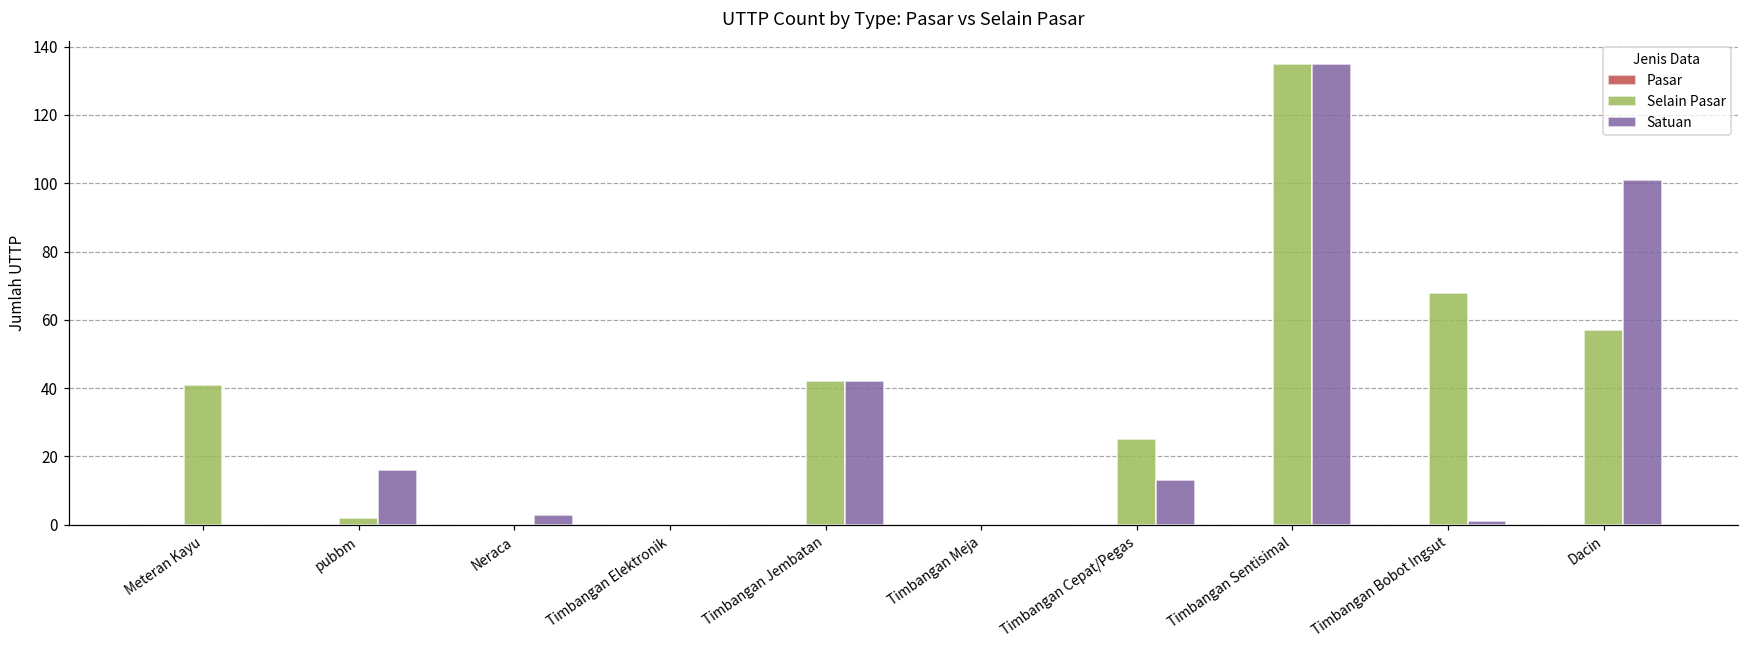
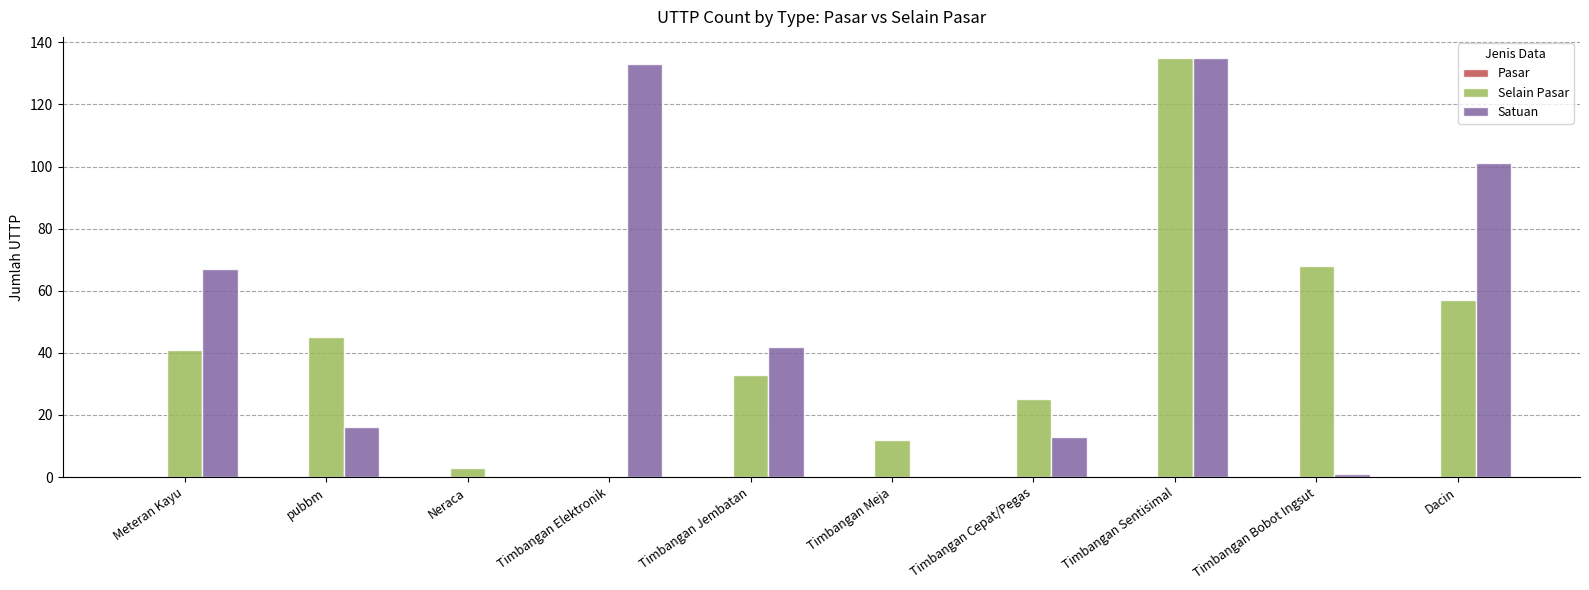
Satuan, Meteran Kayu: 0 -> 67
Selain Pasar, pubbm: 2 -> 45
Selain Pasar, Neraca: 0 -> 3
Satuan, Neraca: 3 -> 0
Satuan, Timbangan Elektronik: 0 -> 133
Selain Pasar, Timbangan Jembatan: 42 -> 33
Selain Pasar, Timbangan Meja: 0 -> 12
